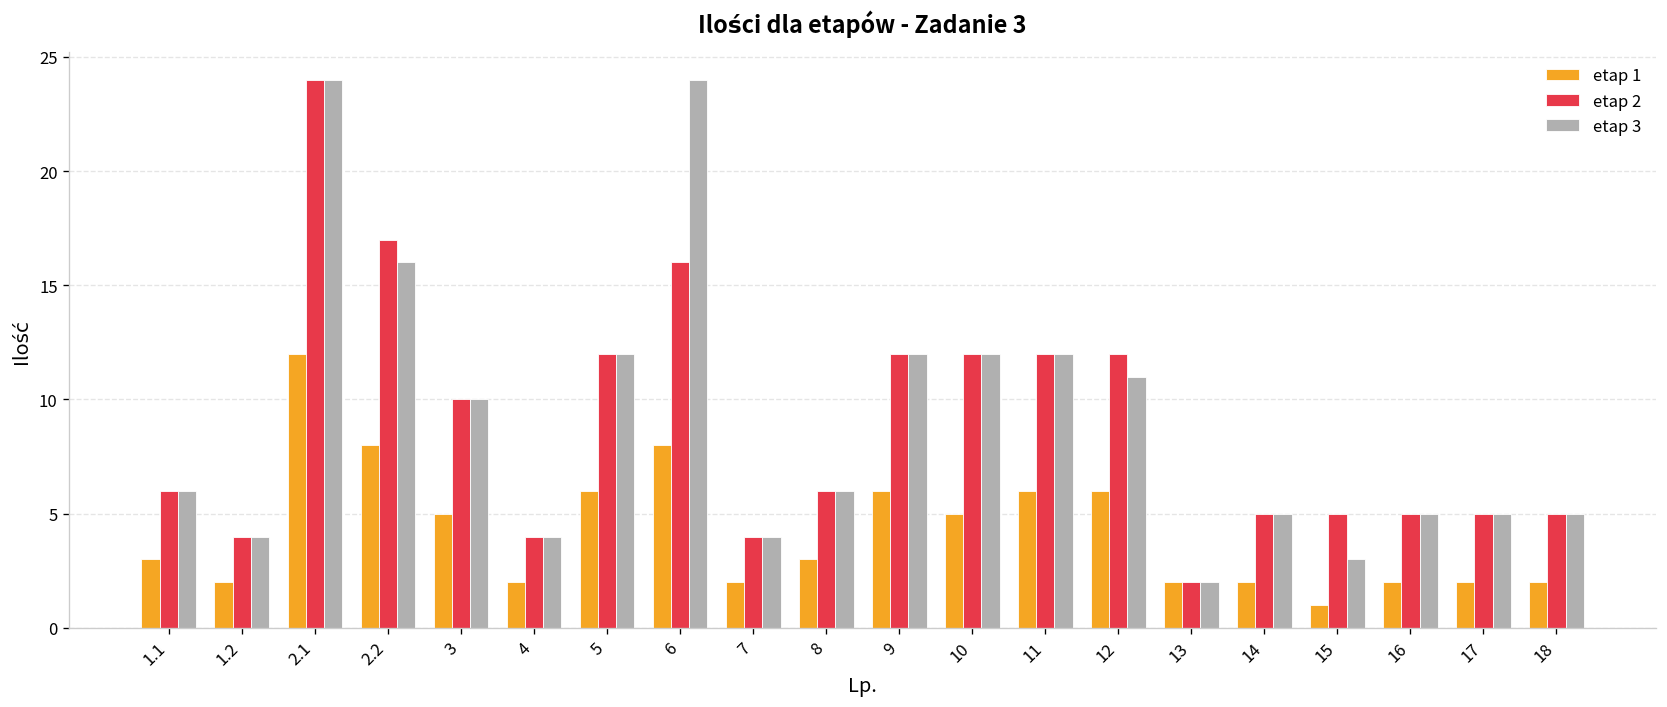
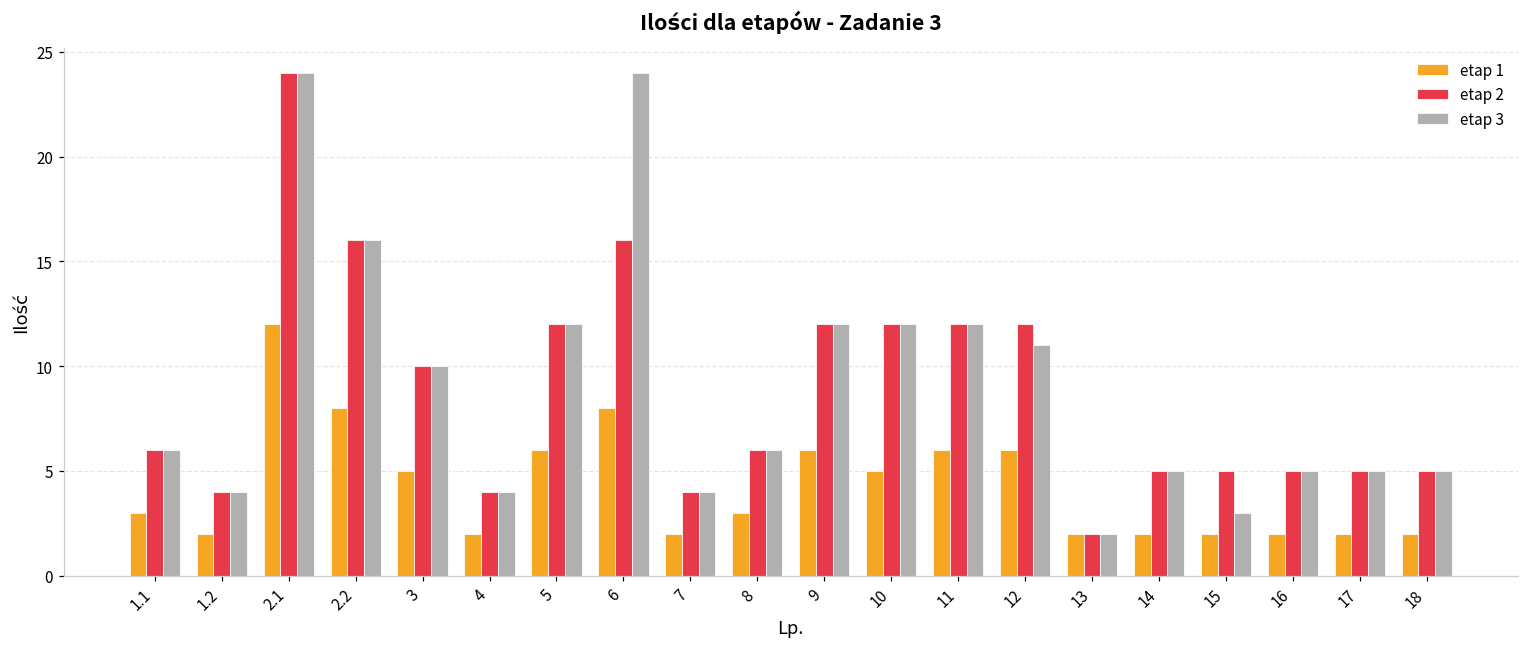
etap 2, 2.2: 17 -> 16
etap 1, 15: 1 -> 2
